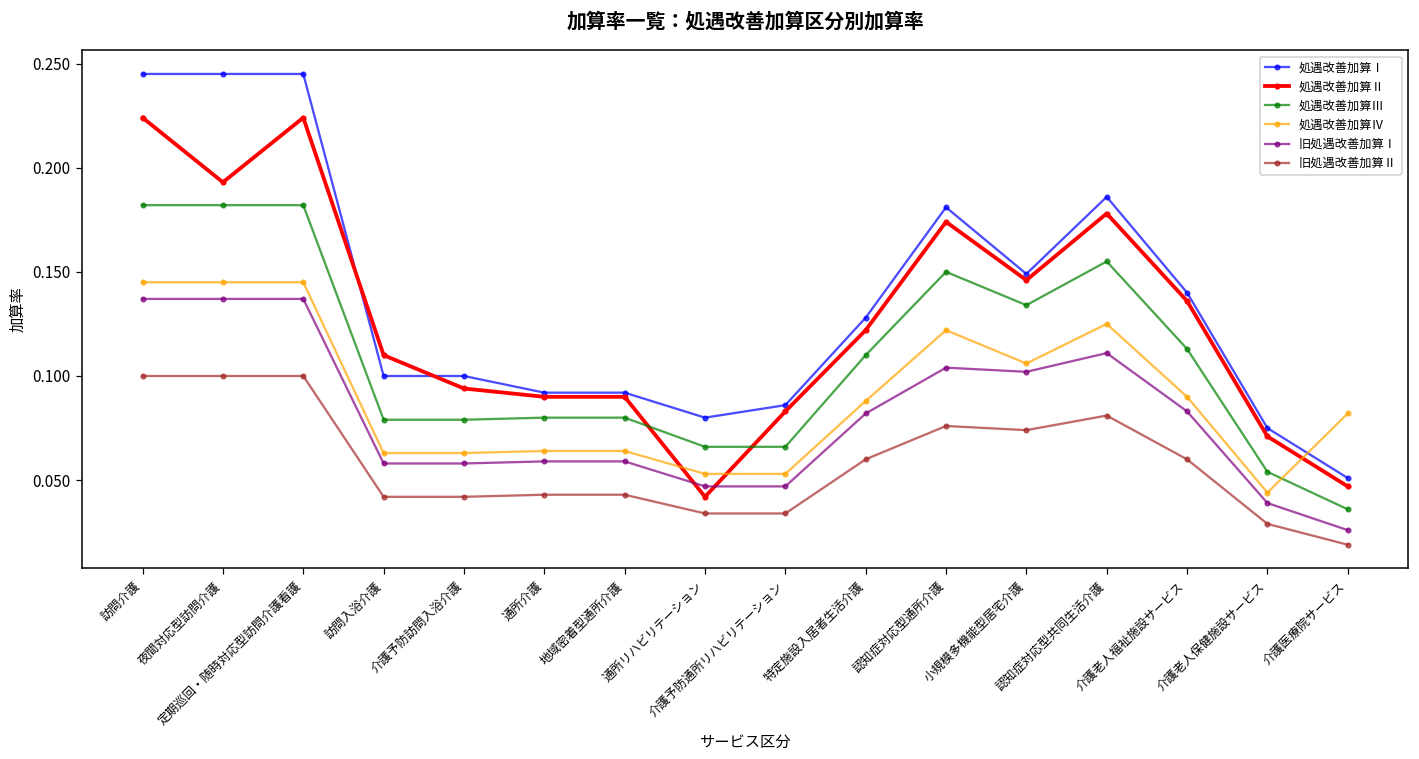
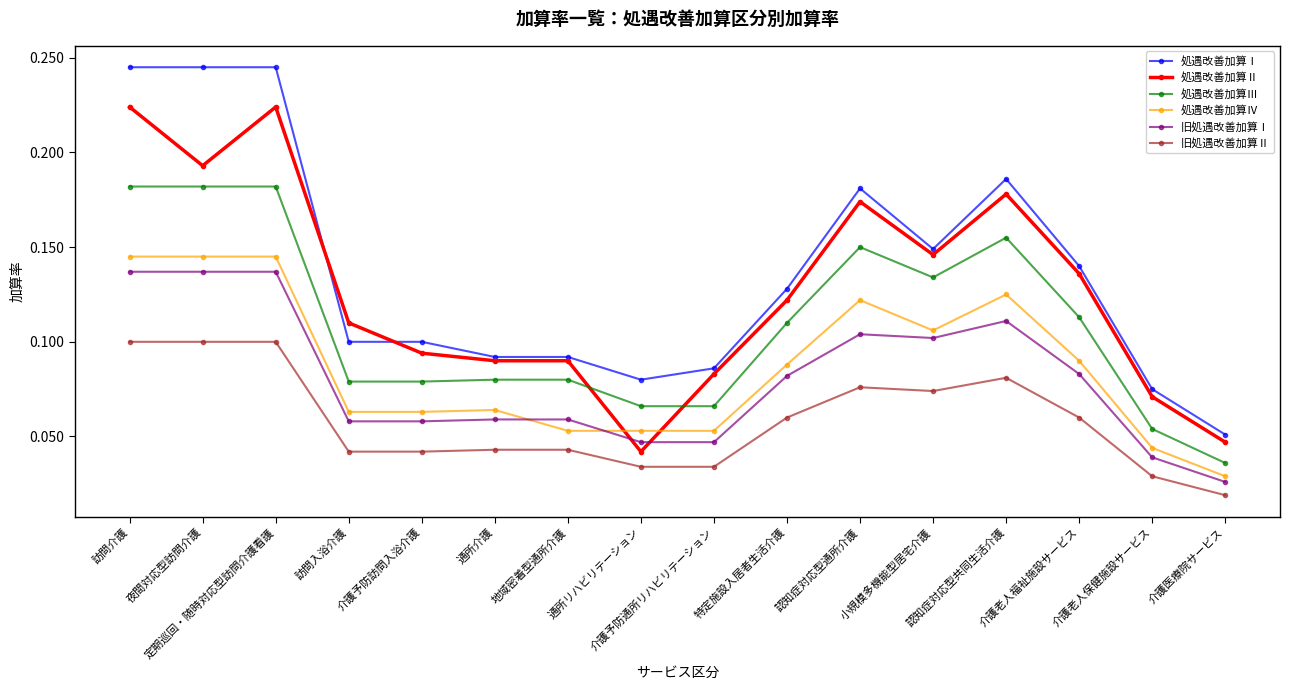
処遇改善加算Ⅳ, 地域密着型通所介護: 0.064 -> 0.053
処遇改善加算Ⅳ, 介護医療院サービス: 0.082 -> 0.029
